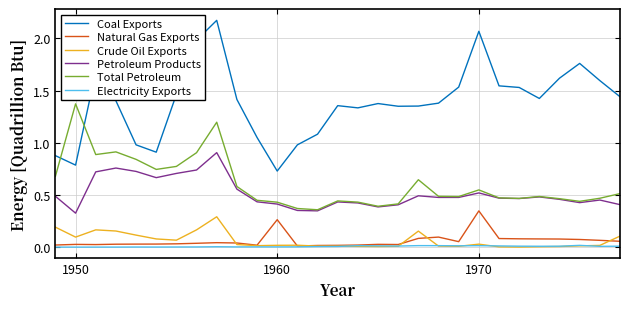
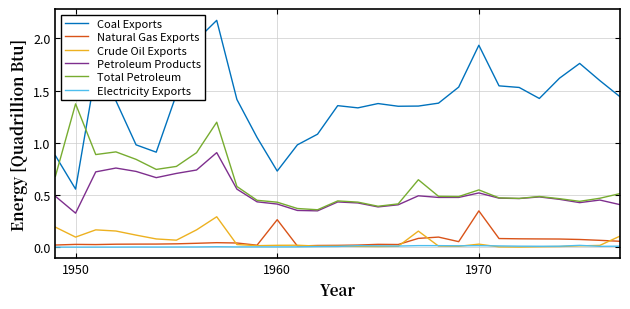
Coal Exports, 1950: 0.79 -> 0.56
Coal Exports, 1970: 2.07 -> 1.94
